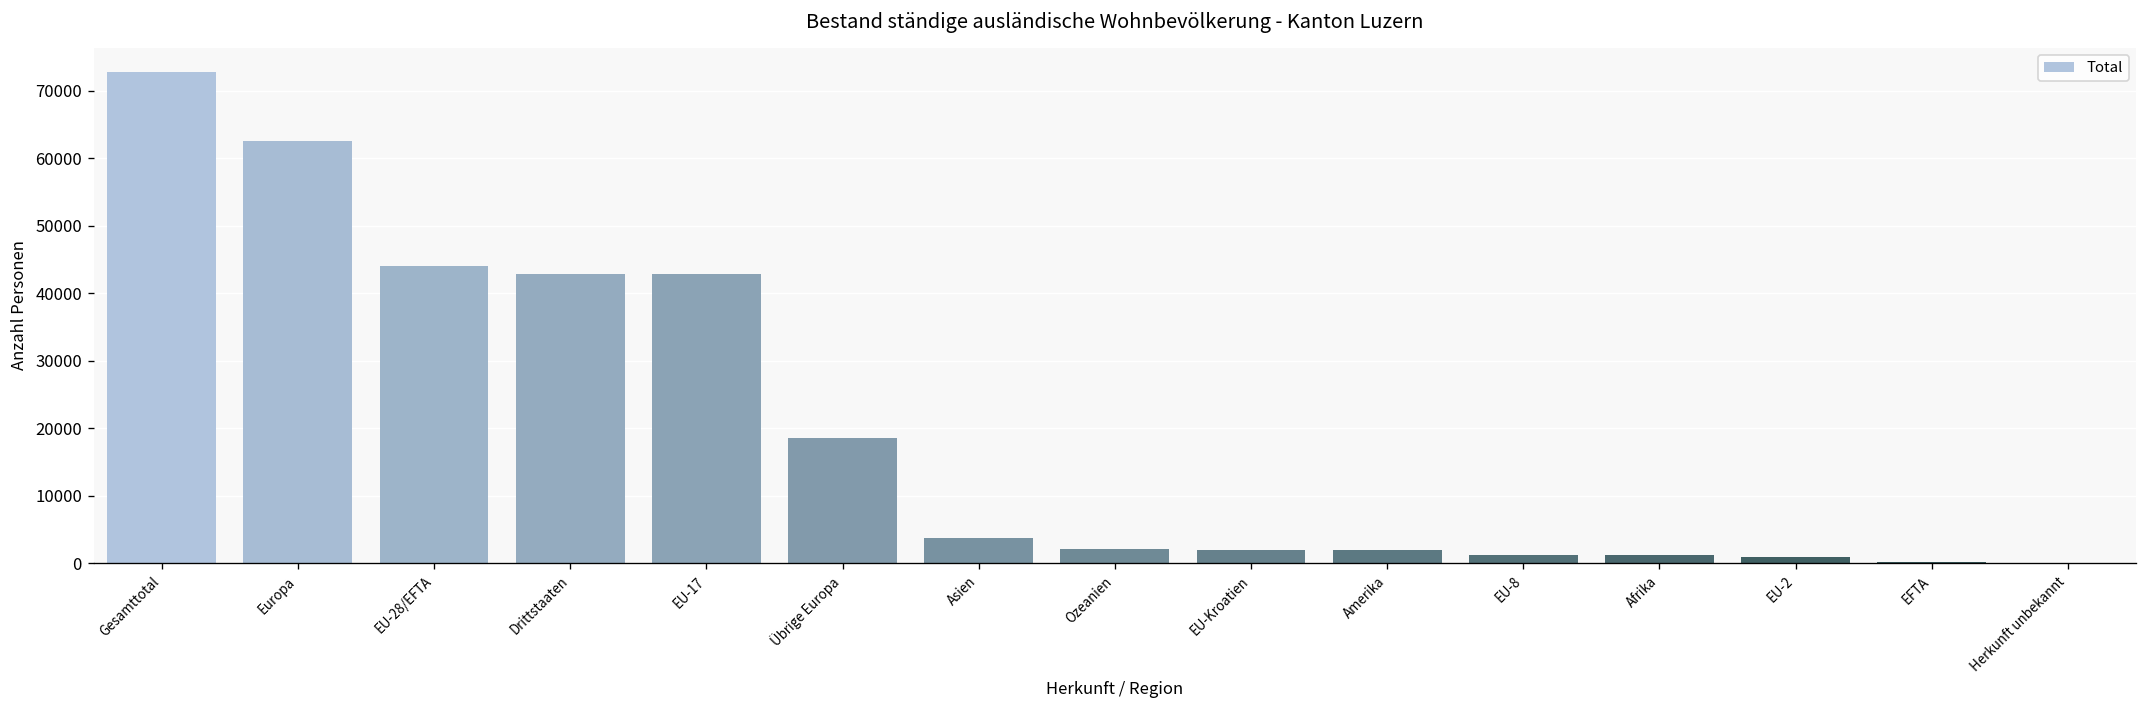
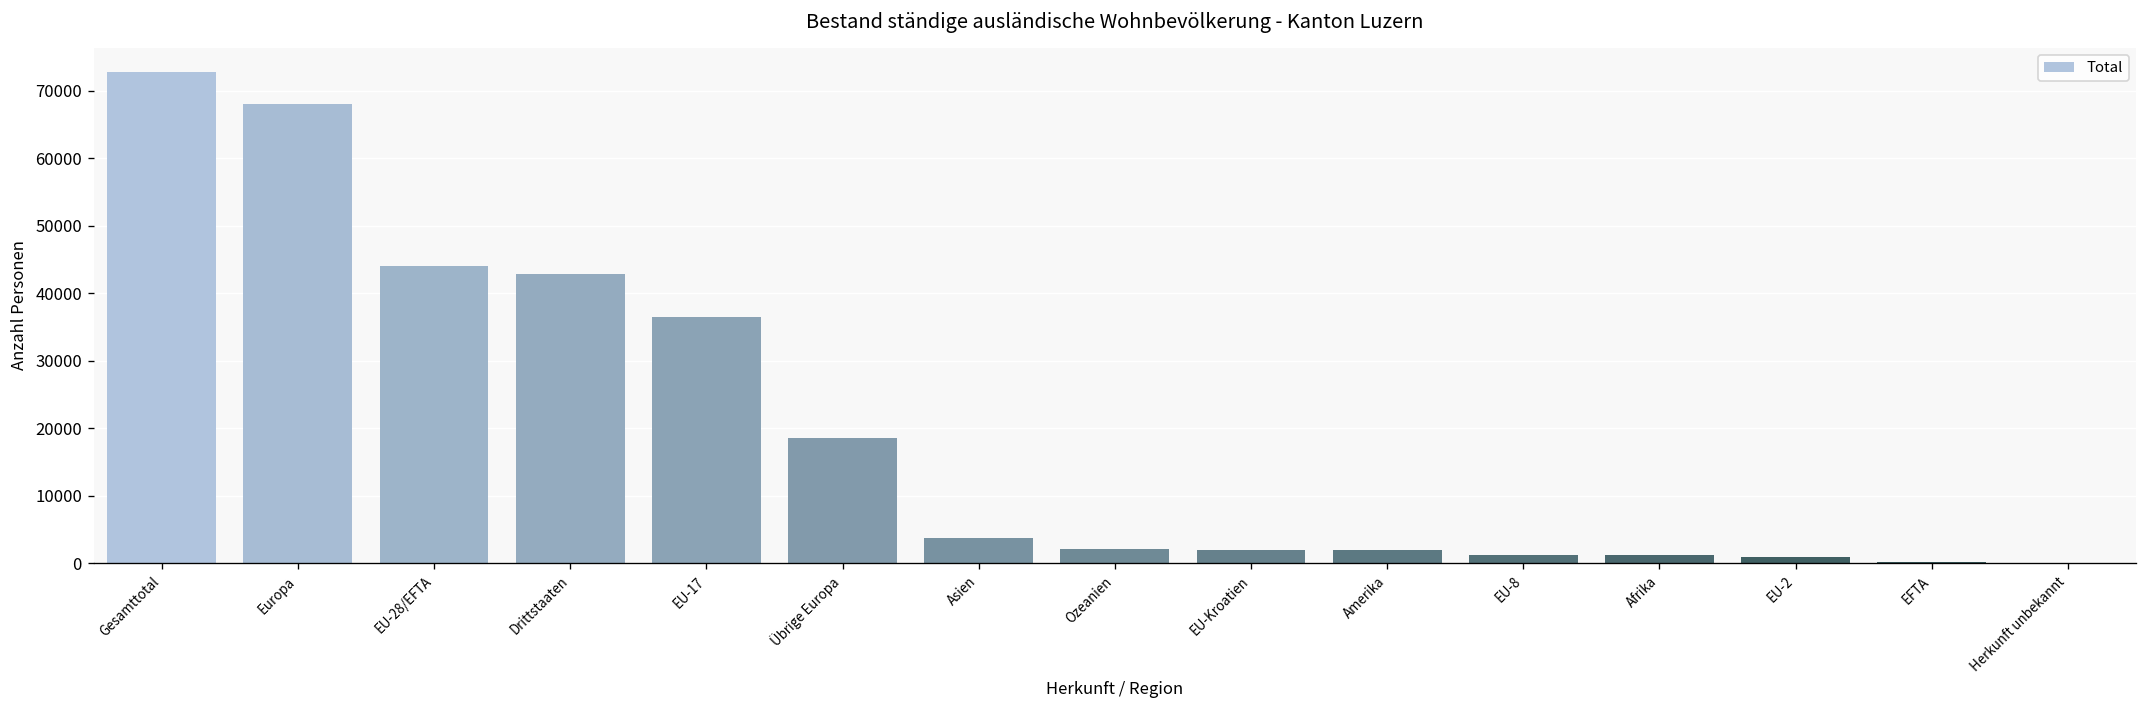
Europa: 63000 -> 68000
EU-17: 43000 -> 36000
